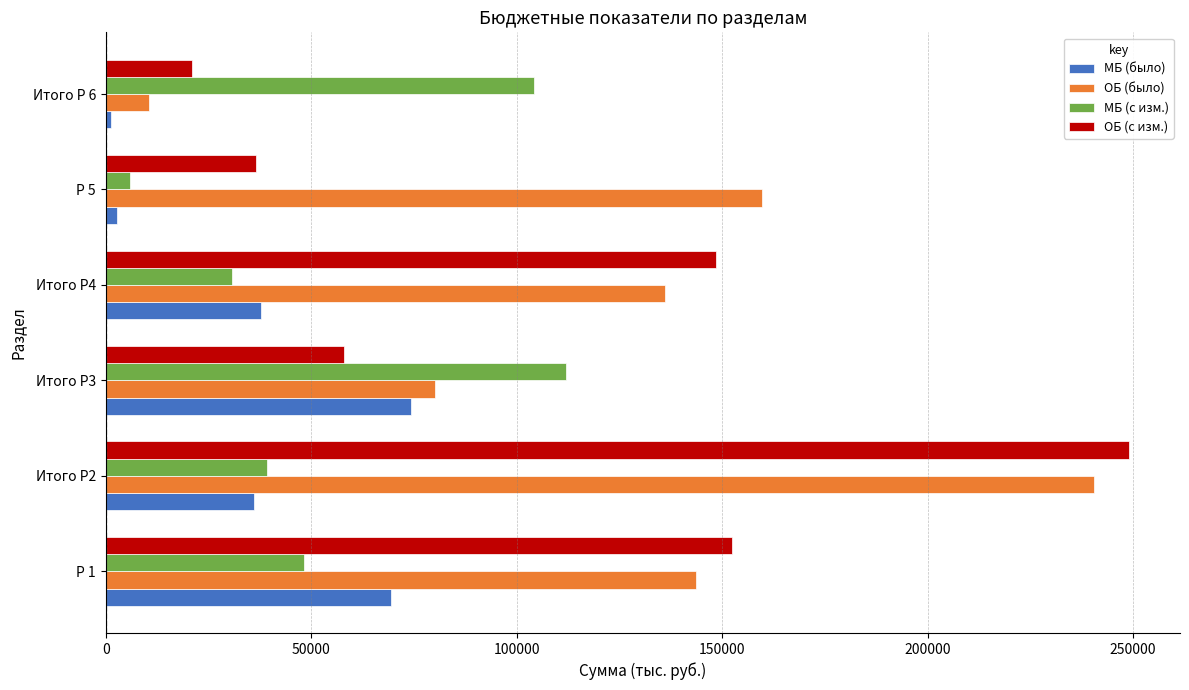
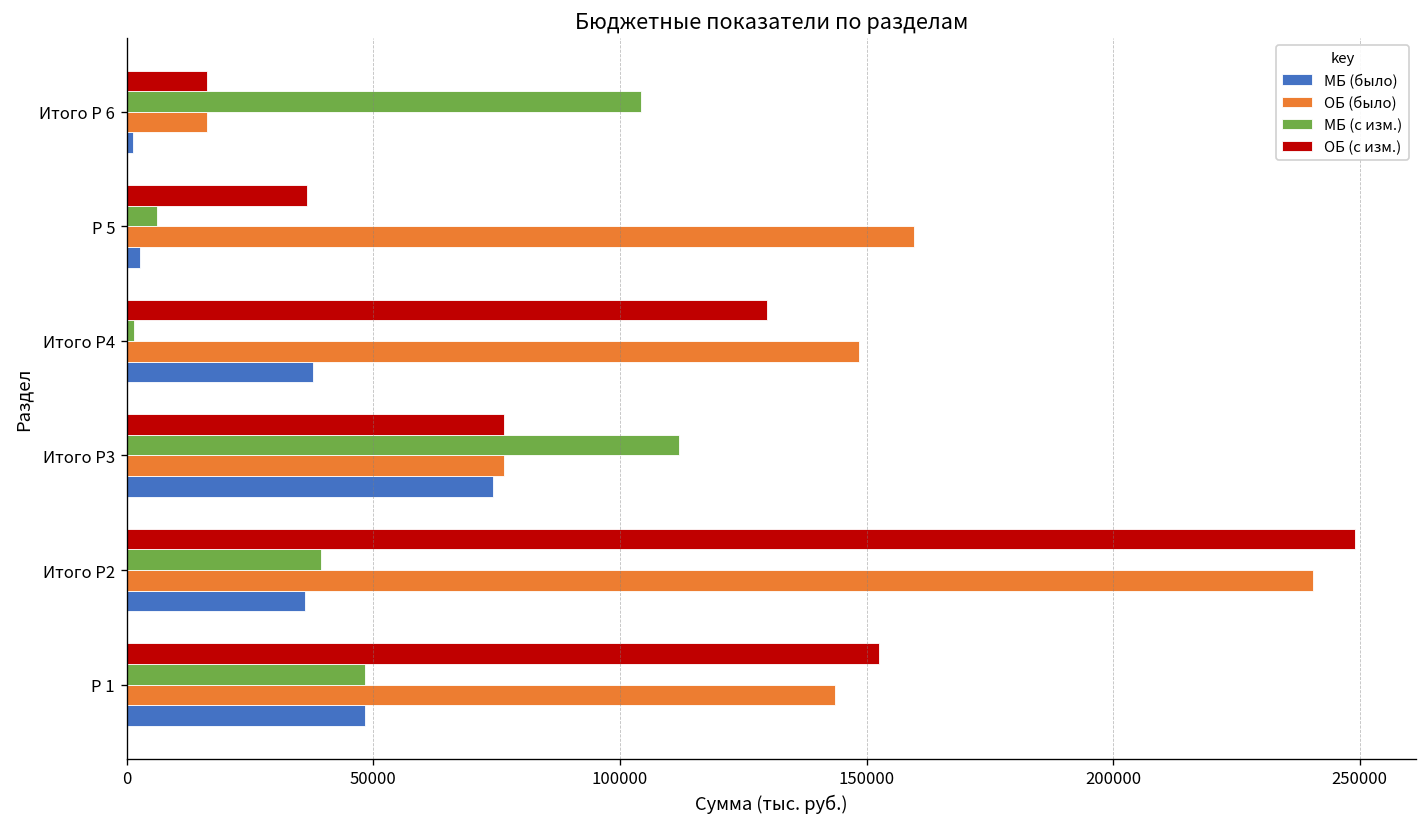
ОБ (с изм.), Итого Р 6: 21000 -> 16000
ОБ (было), Итого Р 6: 11000 -> 16000
ОБ (с изм.), Итого Р4: 149000 -> 130000
МБ (с изм.), Итого Р4: 31000 -> 1000
ОБ (было), Итого Р4: 136000 -> 149000
ОБ (с изм.), Итого Р3: 58000 -> 77000
ОБ (было), Итого Р3: 80000 -> 77000
МБ (было), Р 1: 69000 -> 48000
